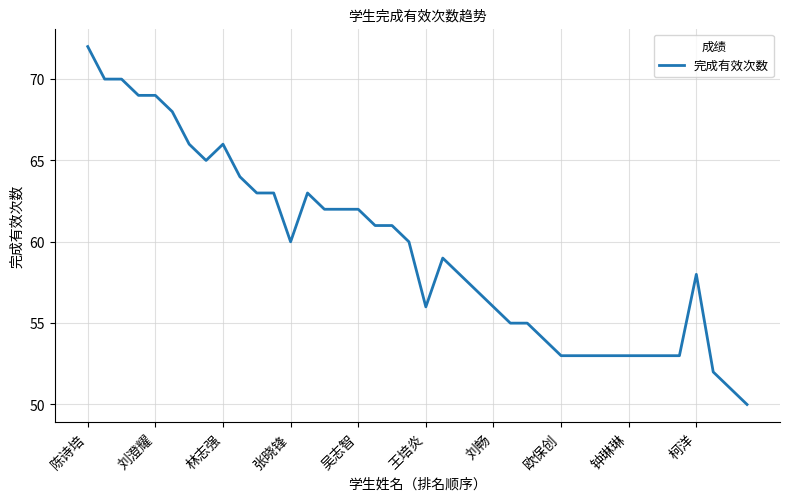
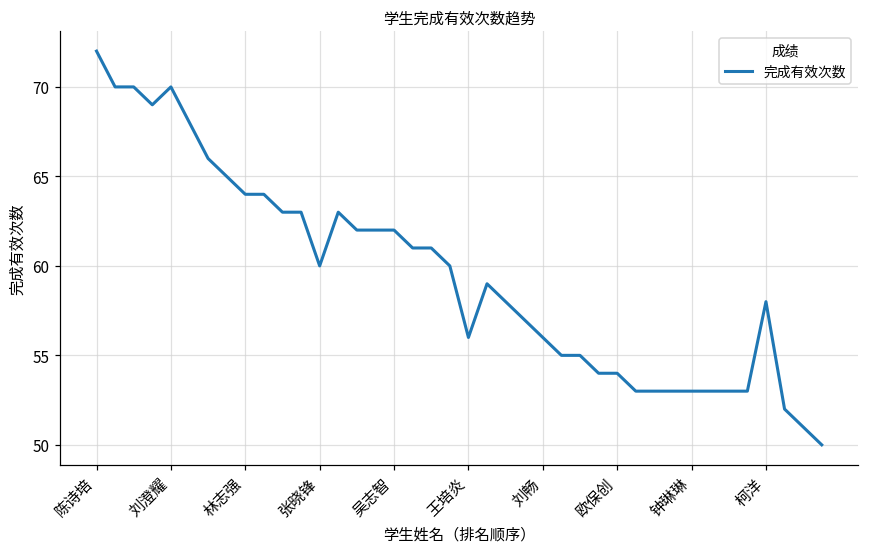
刘澄耀: 69 -> 70
林志强: 66 -> 64
欧保创: 53 -> 54
